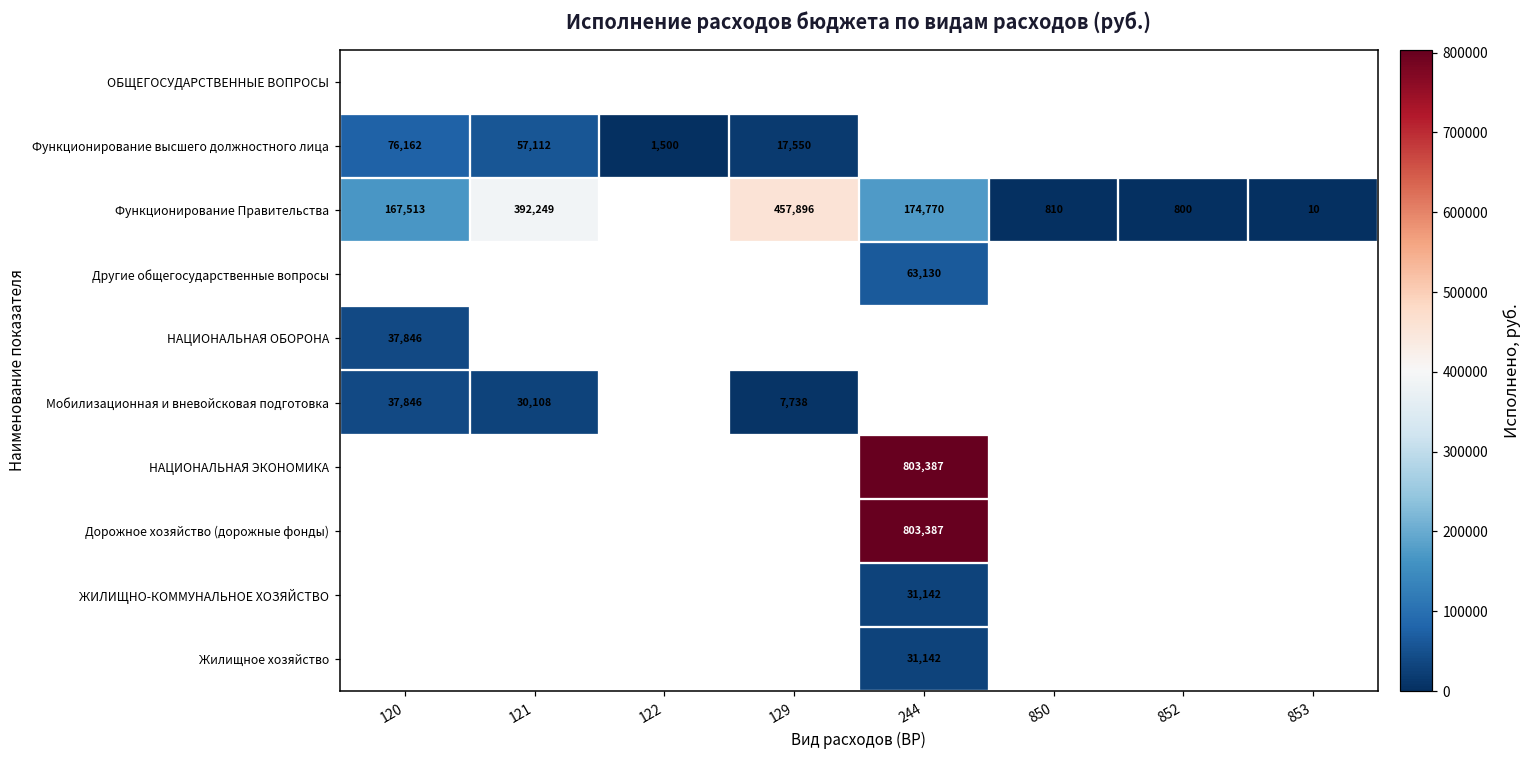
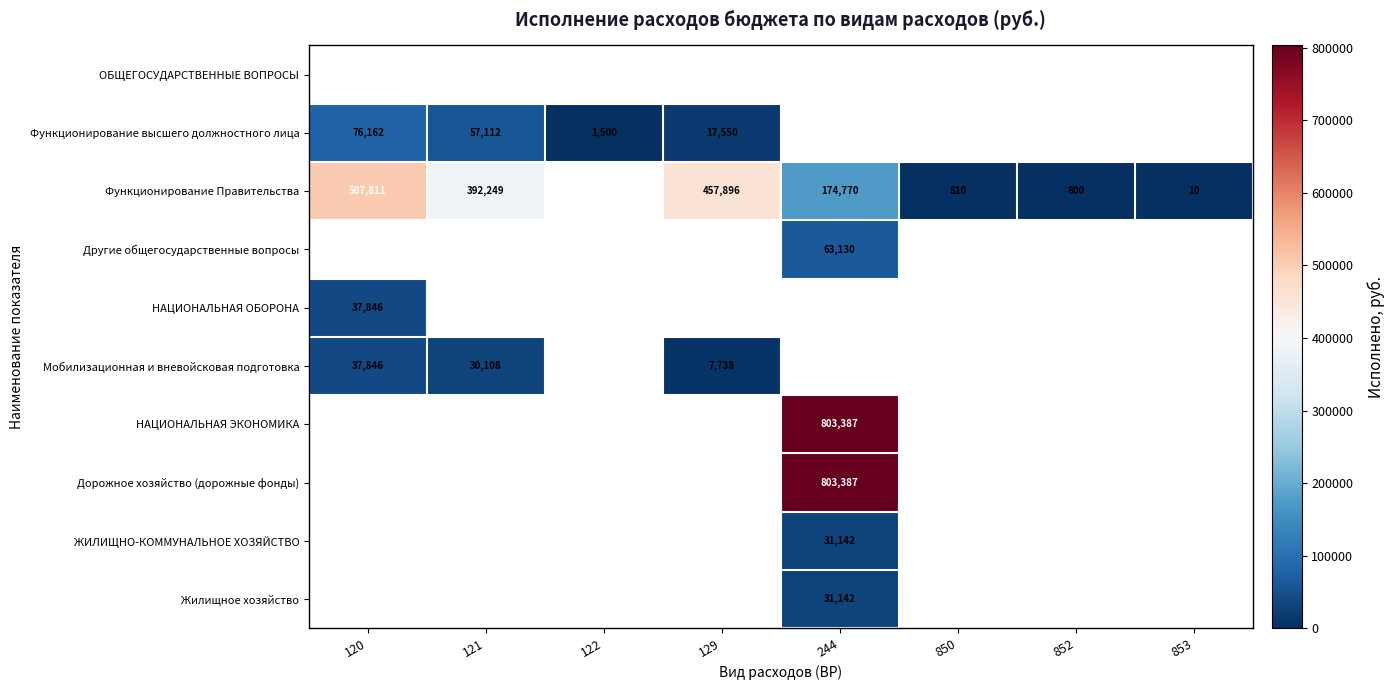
Функционирование Правительства, 120: 167,513 -> 507,811
